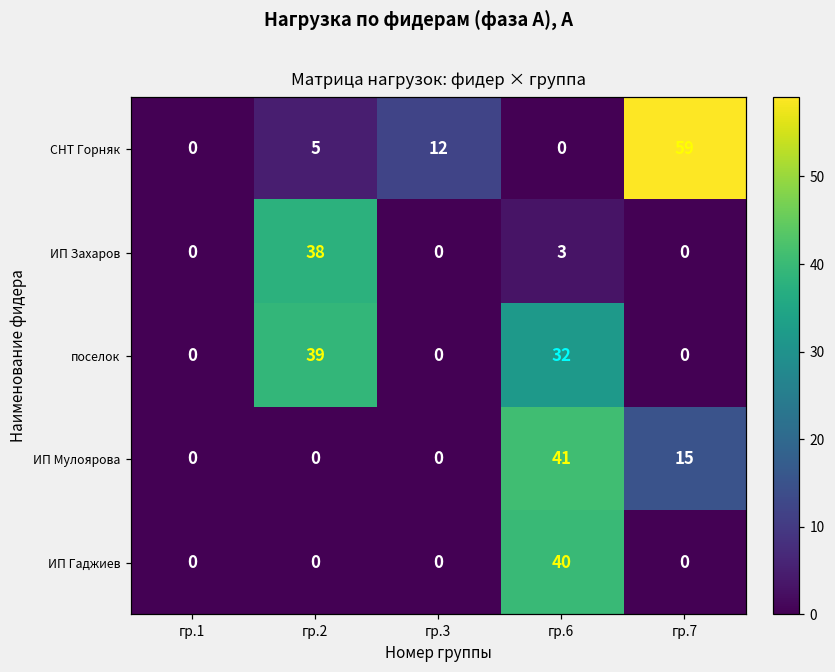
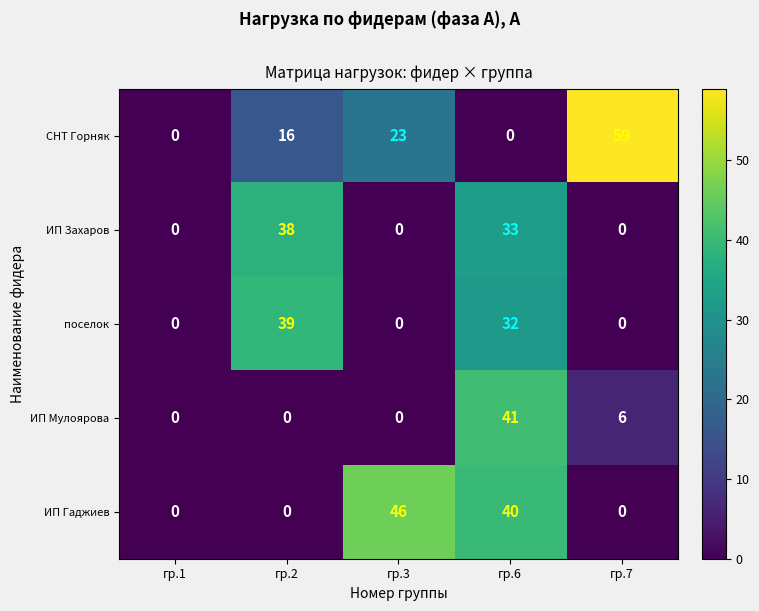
СНТ Горняк, гр.2: 5 -> 16
СНТ Горняк, гр.3: 12 -> 23
ИП Захаров, гр.6: 3 -> 33
ИП Мулоярова, гр.7: 15 -> 6
ИП Гаджиев, гр.3: 0 -> 46
